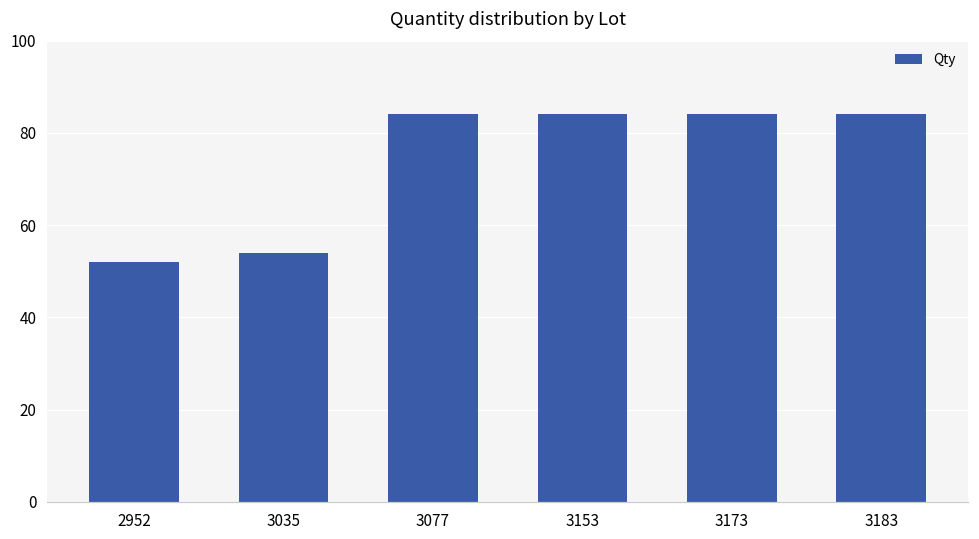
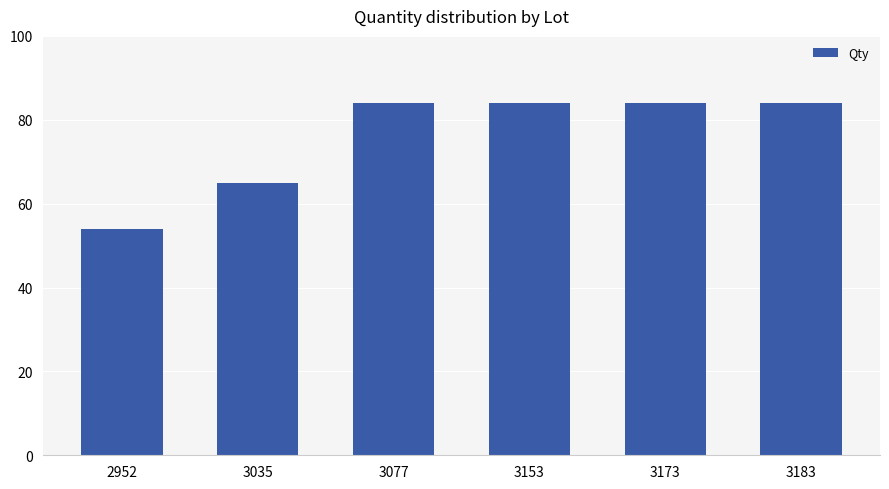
2952: 52 -> 54
3035: 54 -> 65
